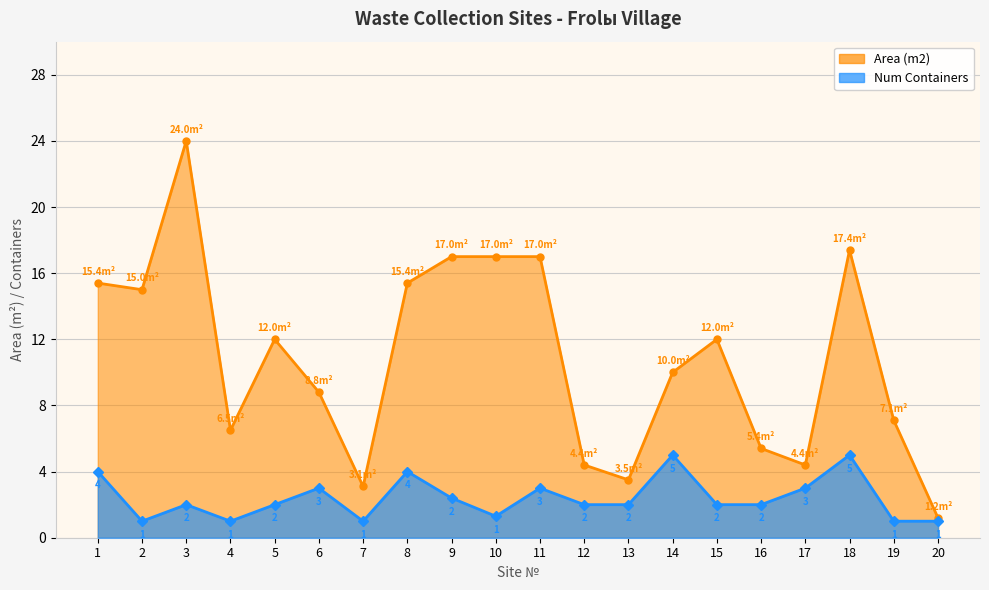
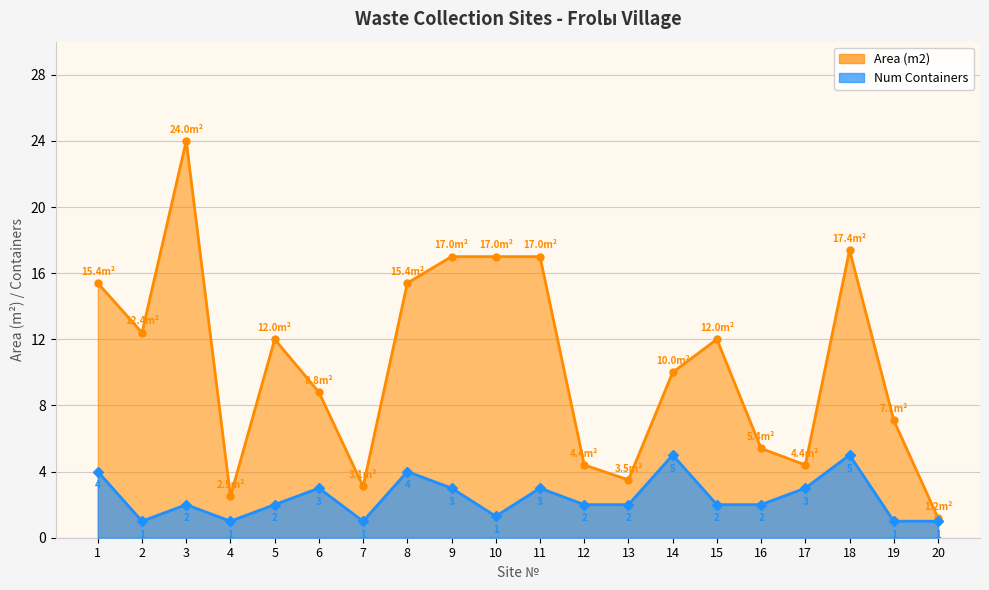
Area (m2), 2: 15.0m² -> 12.4m²
Area (m2), 4: 6.5m² -> 2.5m²
Num Containers, 9: 2 -> 3
